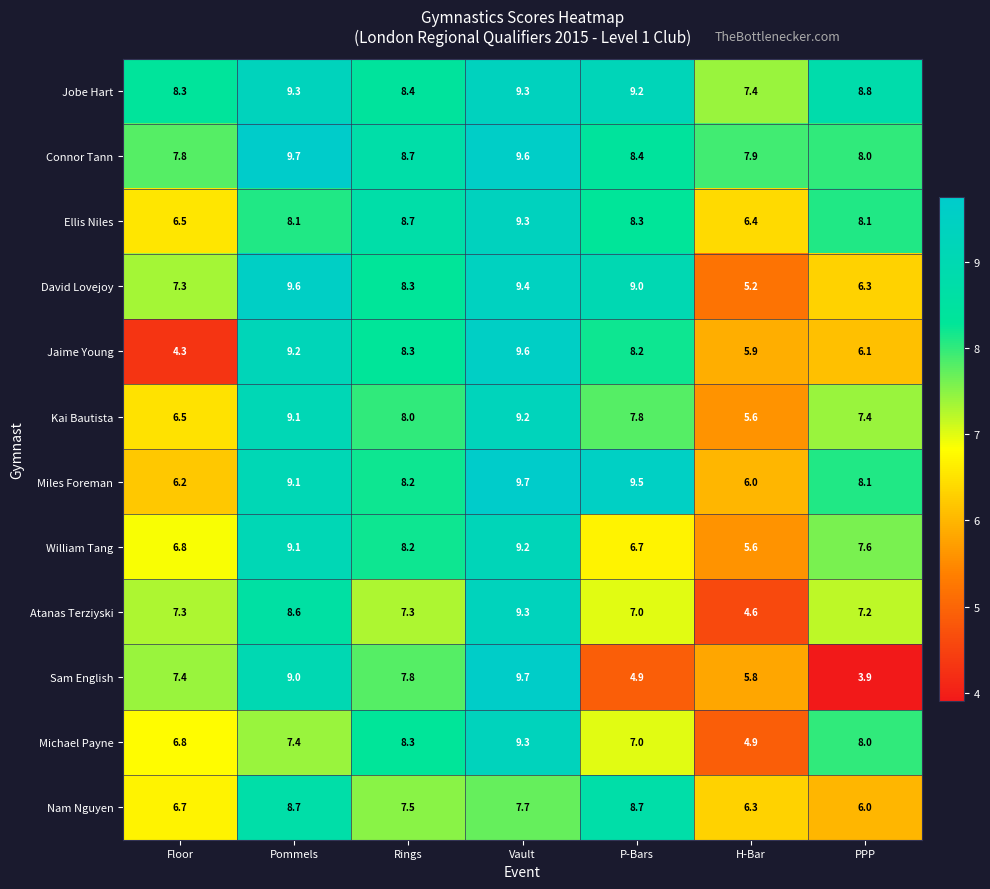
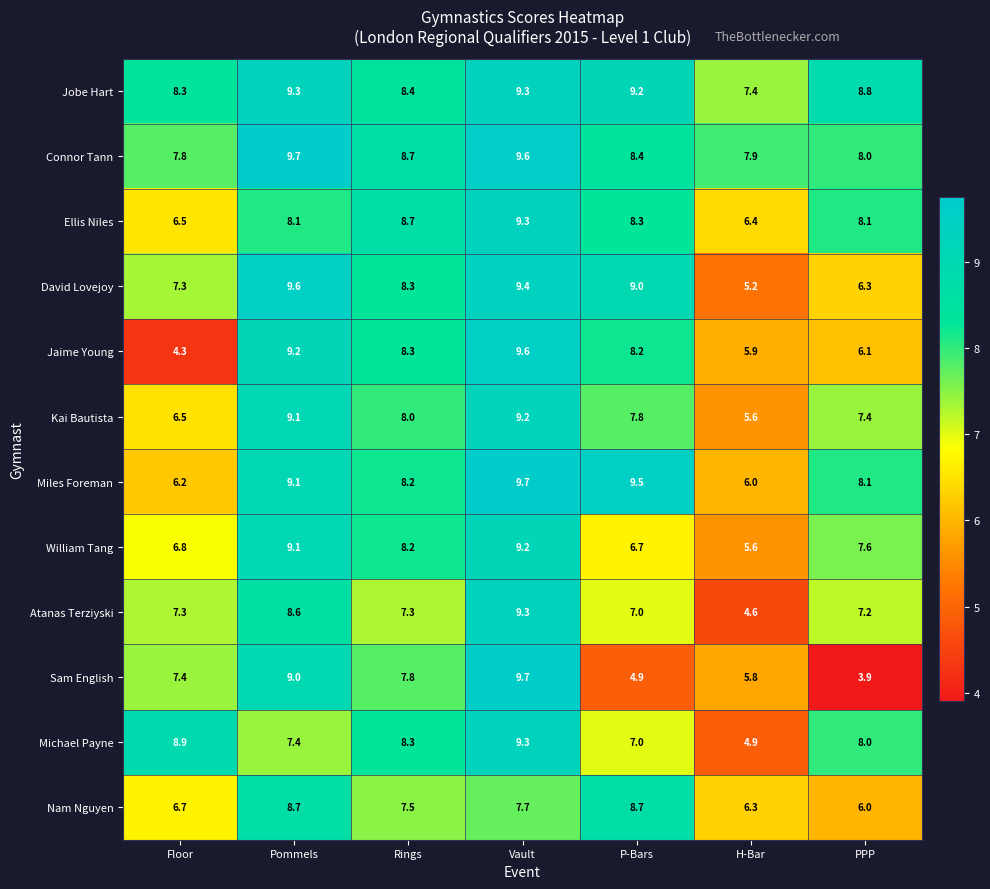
Michael Payne, Floor: 6.8 -> 8.9
